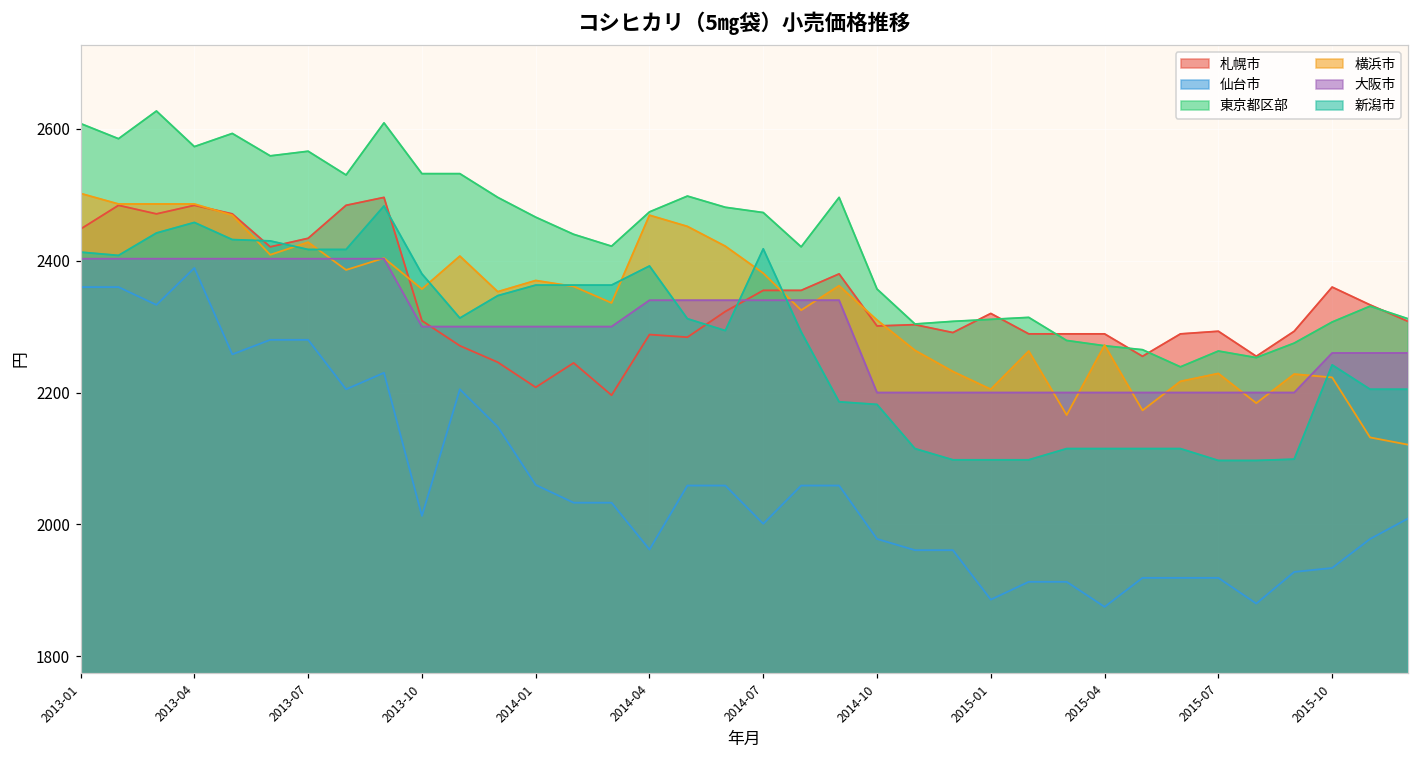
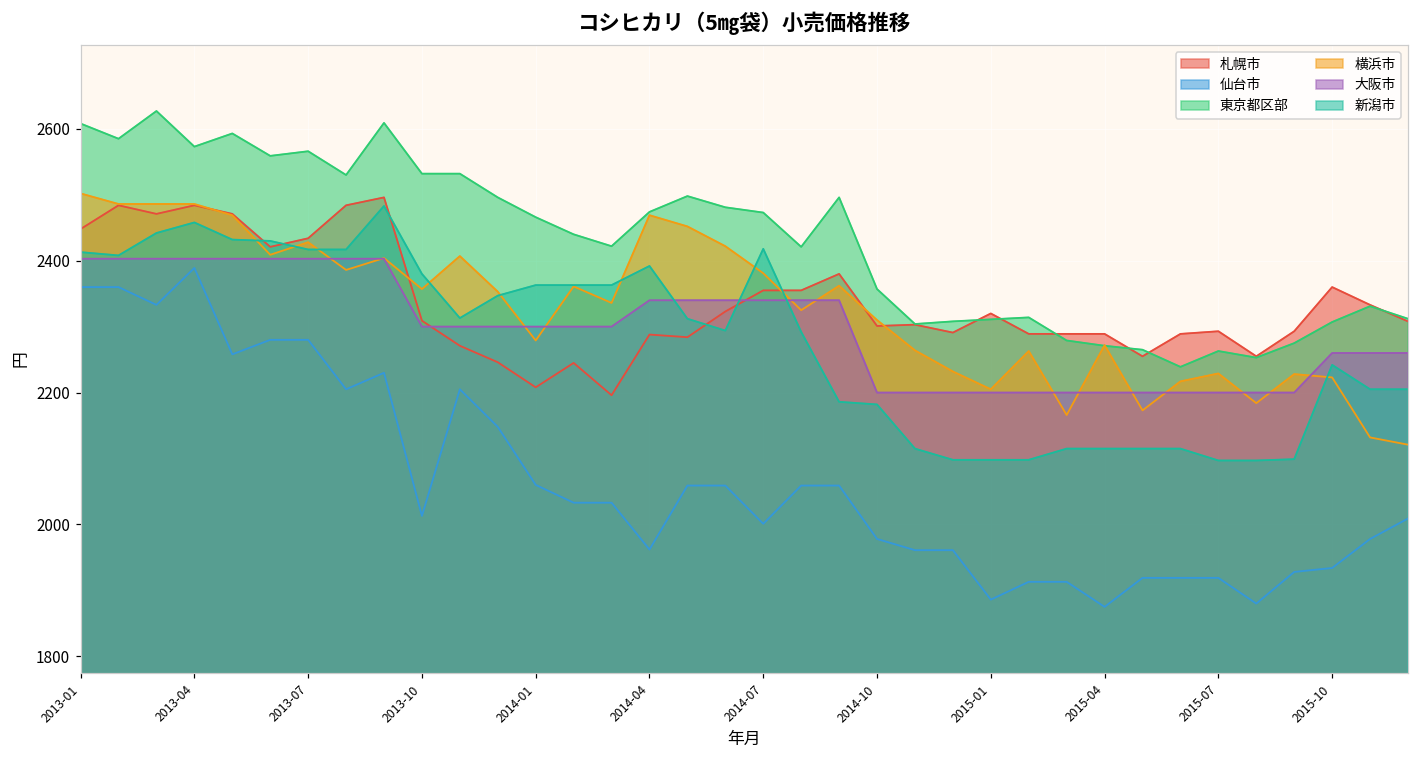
横浜市, 2014-01: 2370 -> 2280
